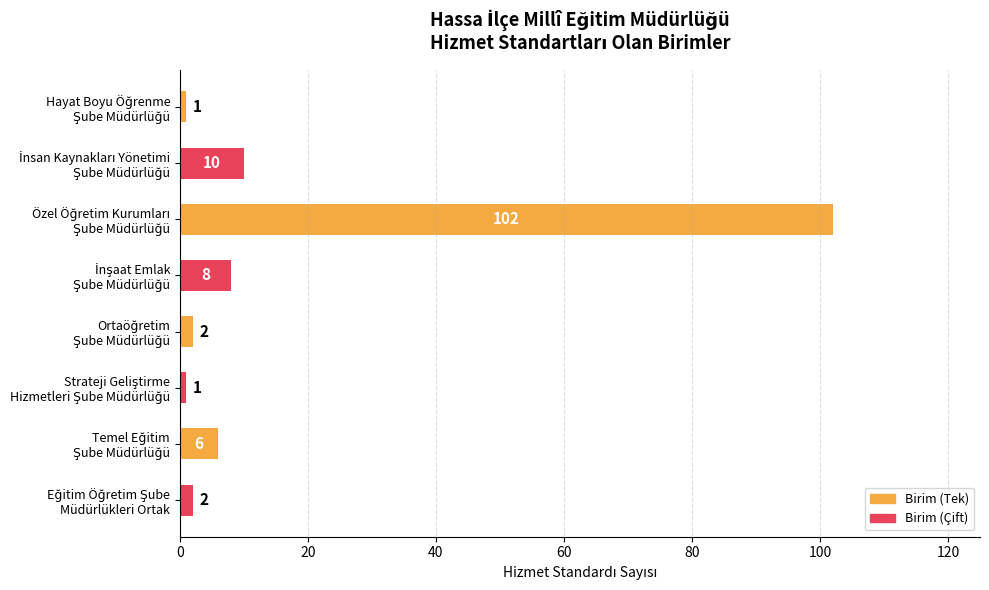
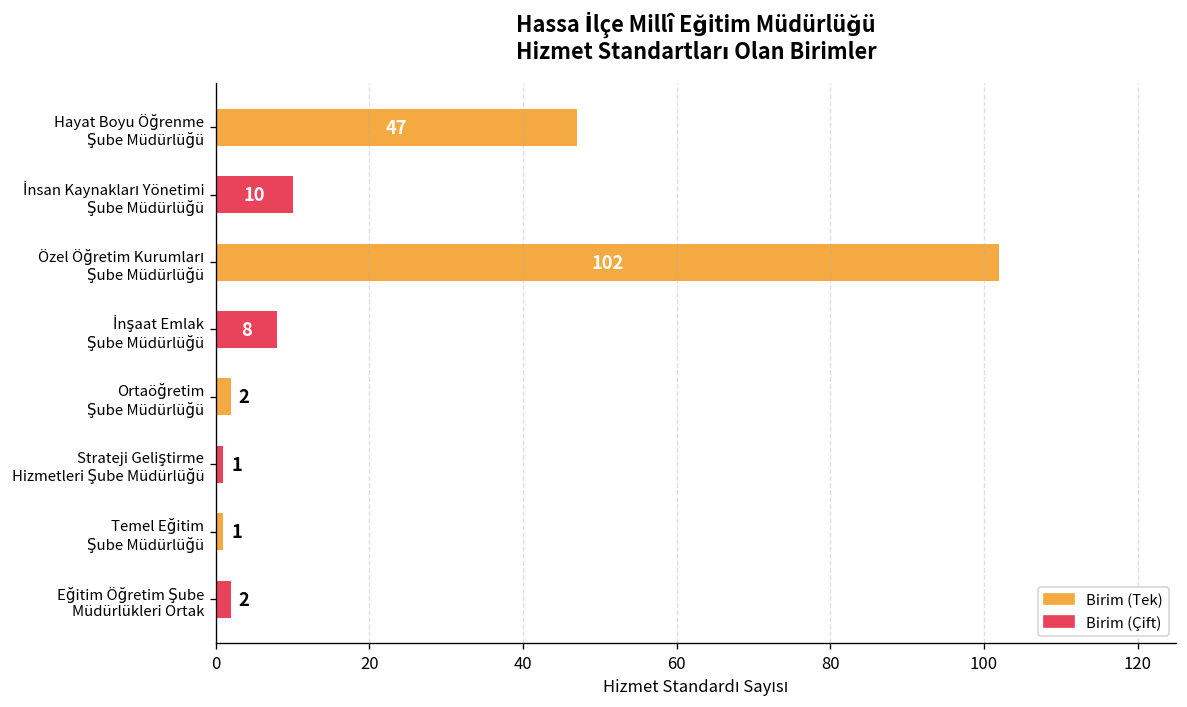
Hayat Boyu Öğrenme Şube Müdürlüğü: 1 -> 47
Temel Eğitim Şube Müdürlüğü: 6 -> 1
